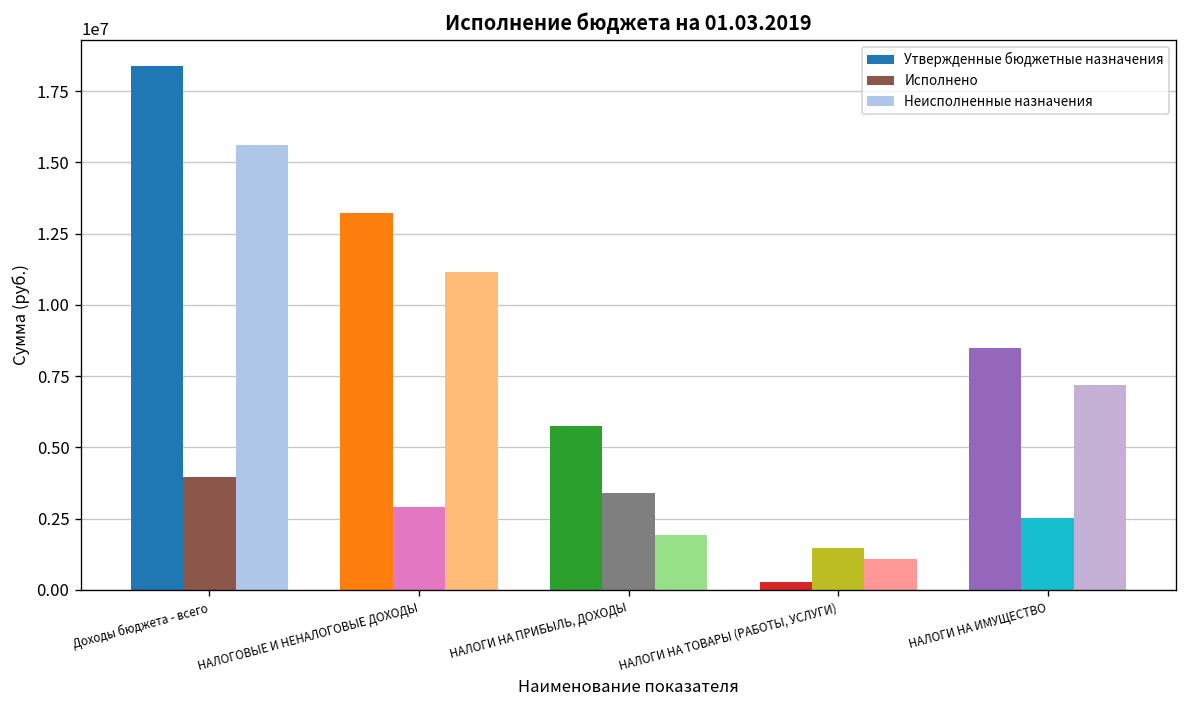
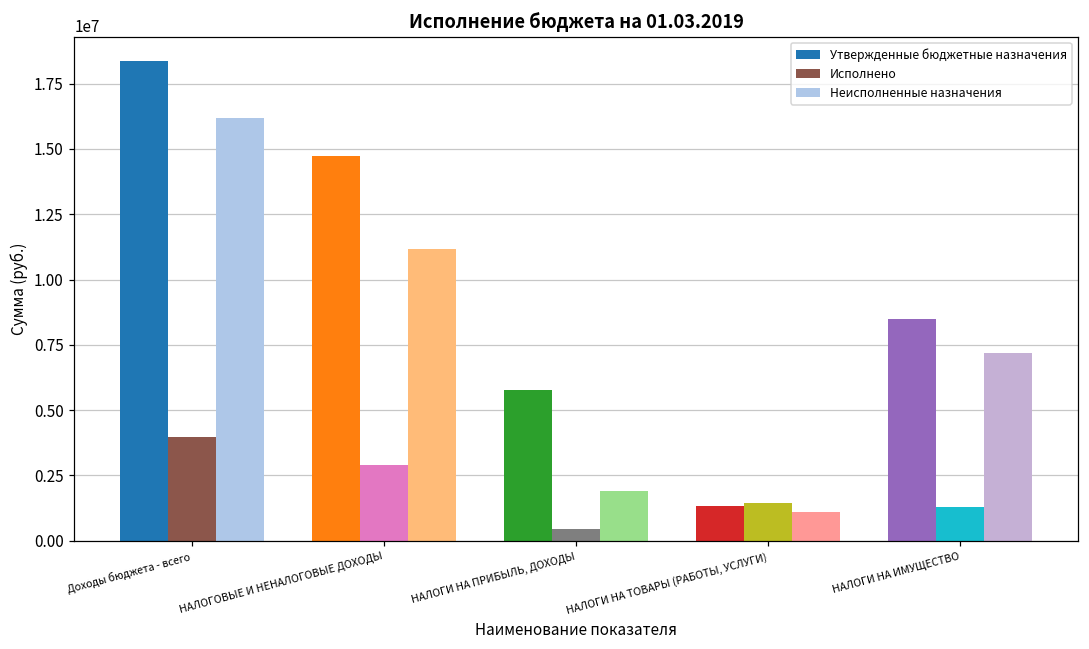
Неисполненные назначения, Доходы бюджета - всего: 15600000 -> 16200000
Утвержденные бюджетные назначения, НАЛОГОВЫЕ И НЕНАЛОГОВЫЕ ДОХОДЫ: 13200000 -> 14700000
Исполнено, НАЛОГИ НА ПРИБЫЛЬ, ДОХОДЫ: 3400000 -> 500000
Утвержденные бюджетные назначения, НАЛОГИ НА ТОВАРЫ (РАБОТЫ, УСЛУГИ): 300000 -> 1300000
Исполнено, НАЛОГИ НА ИМУЩЕСТВО: 2500000 -> 1300000
